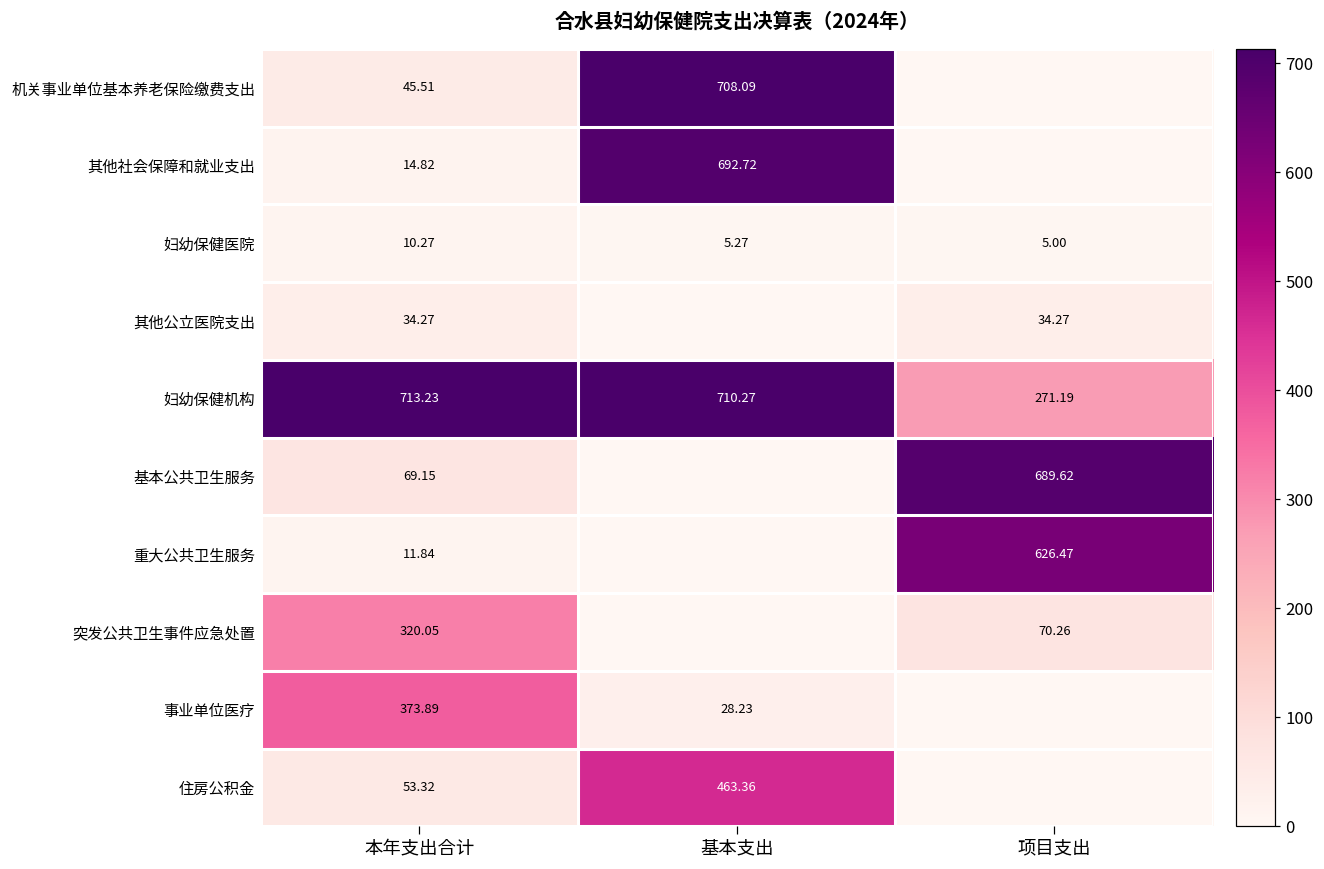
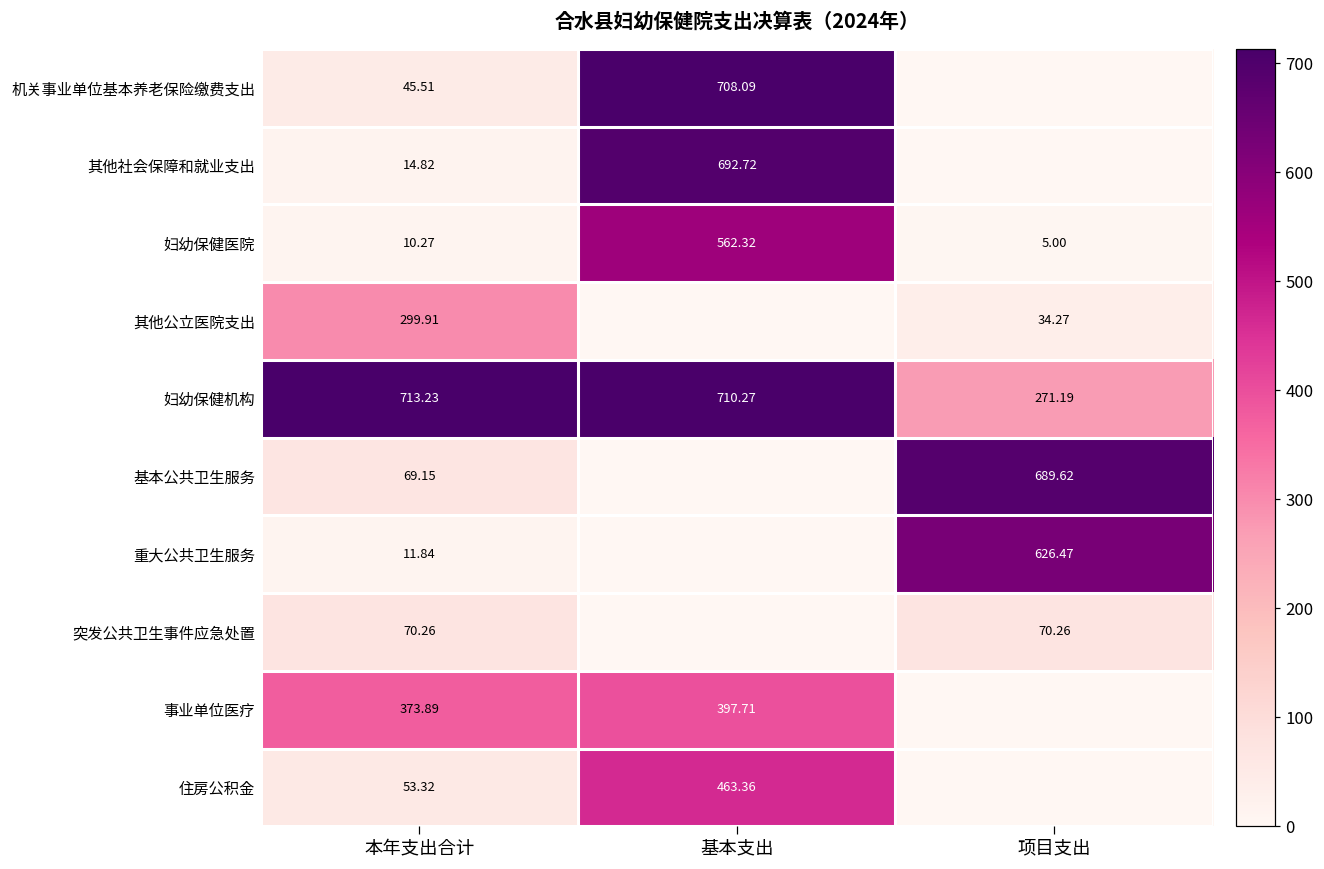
妇幼保健医院, 基本支出: 5.27 -> 562.32
其他公立医院支出, 本年支出合计: 34.27 -> 299.91
突发公共卫生事件应急处置, 本年支出合计: 320.05 -> 70.26
事业单位医疗, 基本支出: 28.23 -> 397.71
